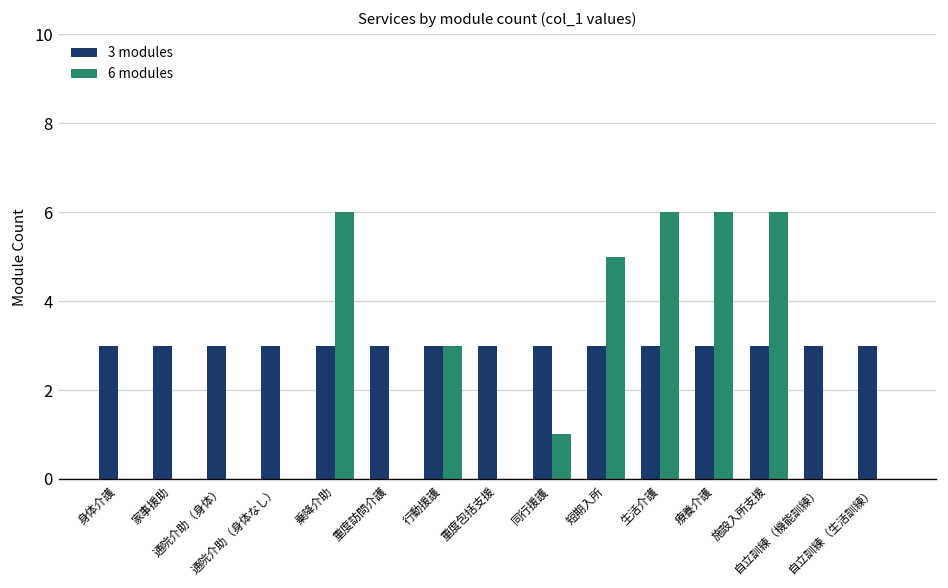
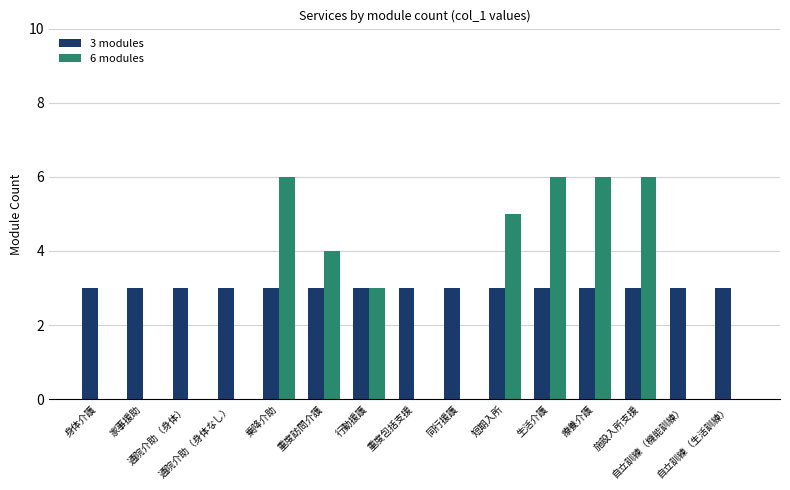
6 modules, 重度訪問介護: 0 -> 4
6 modules, 同行援護: 1 -> 0
